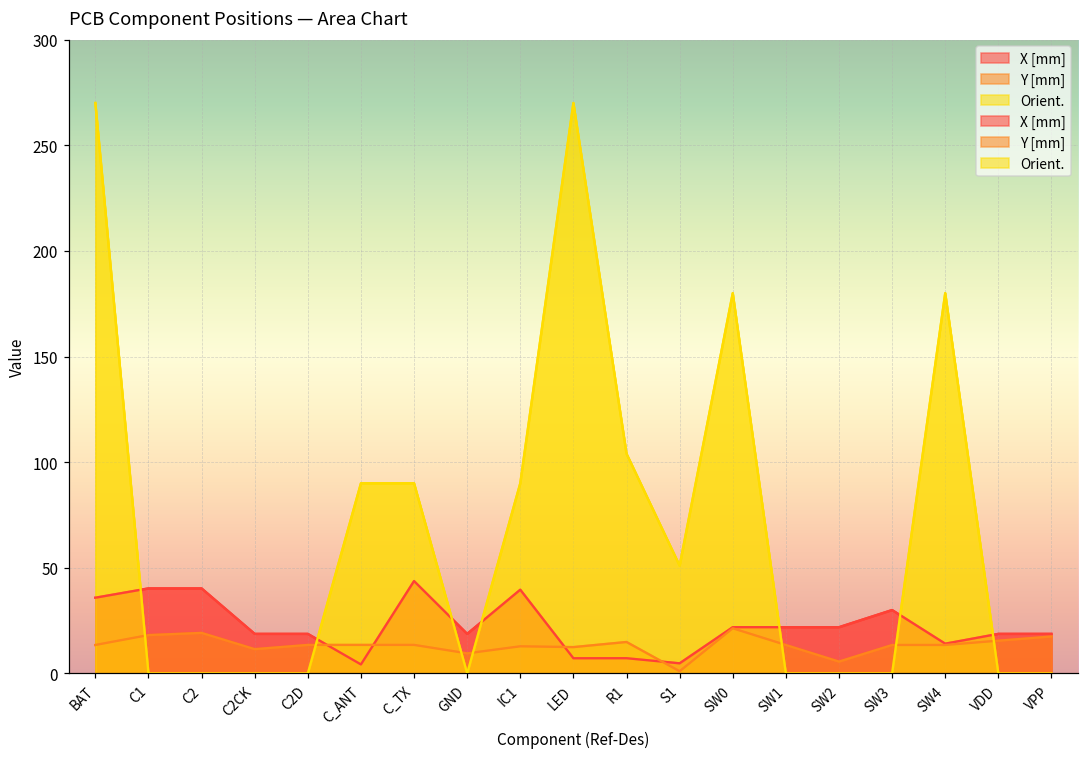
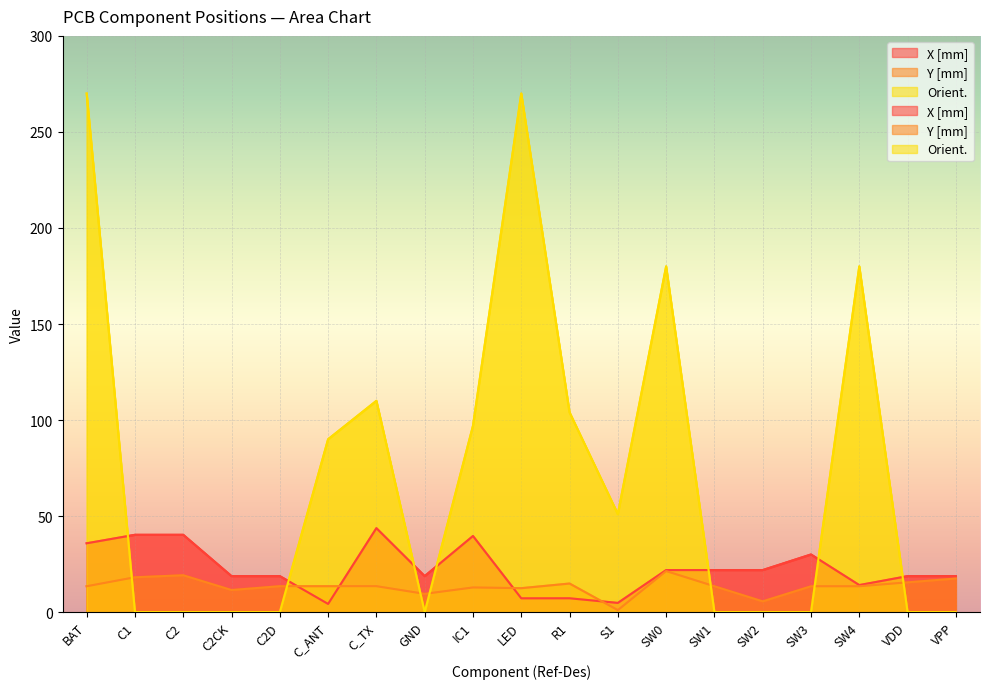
Orient., C_TX: 90 -> 110
Orient., IC1: 90 -> 97
